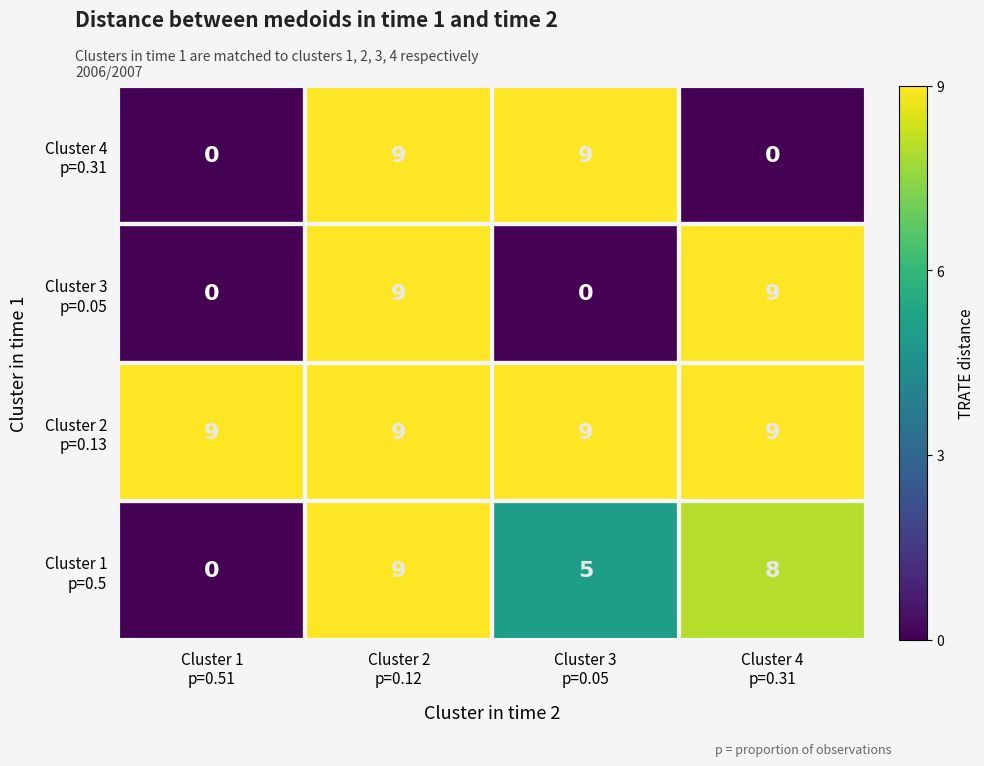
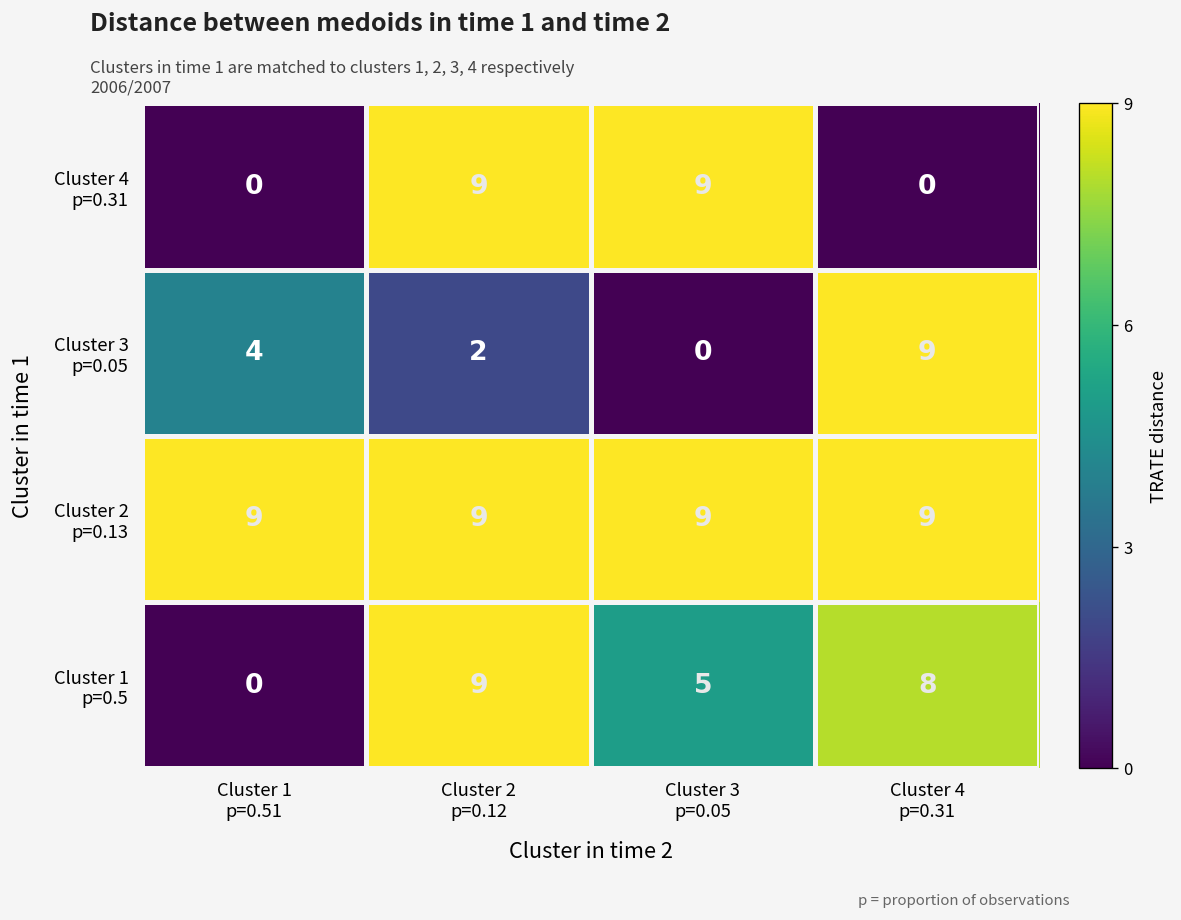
Cluster 3 p=0.05, Cluster 1 p=0.51: 0 -> 4
Cluster 3 p=0.05, Cluster 2 p=0.12: 9 -> 2
